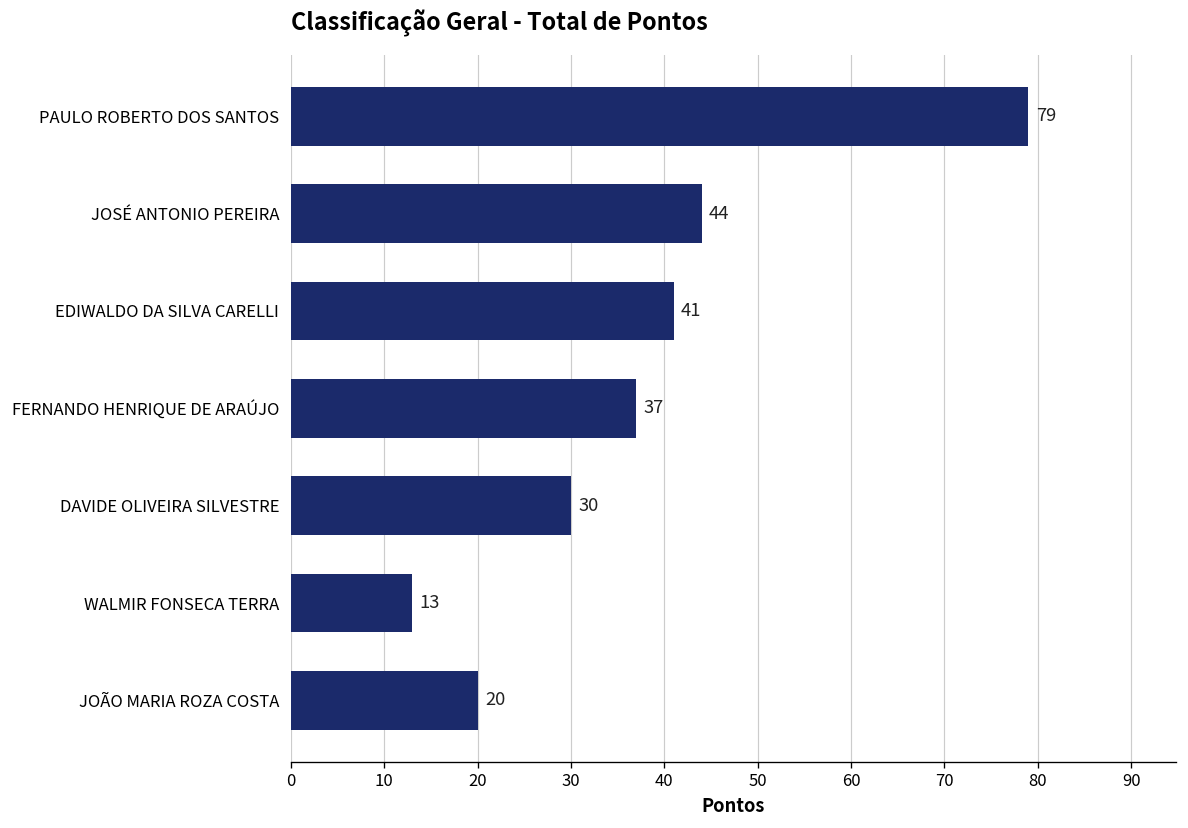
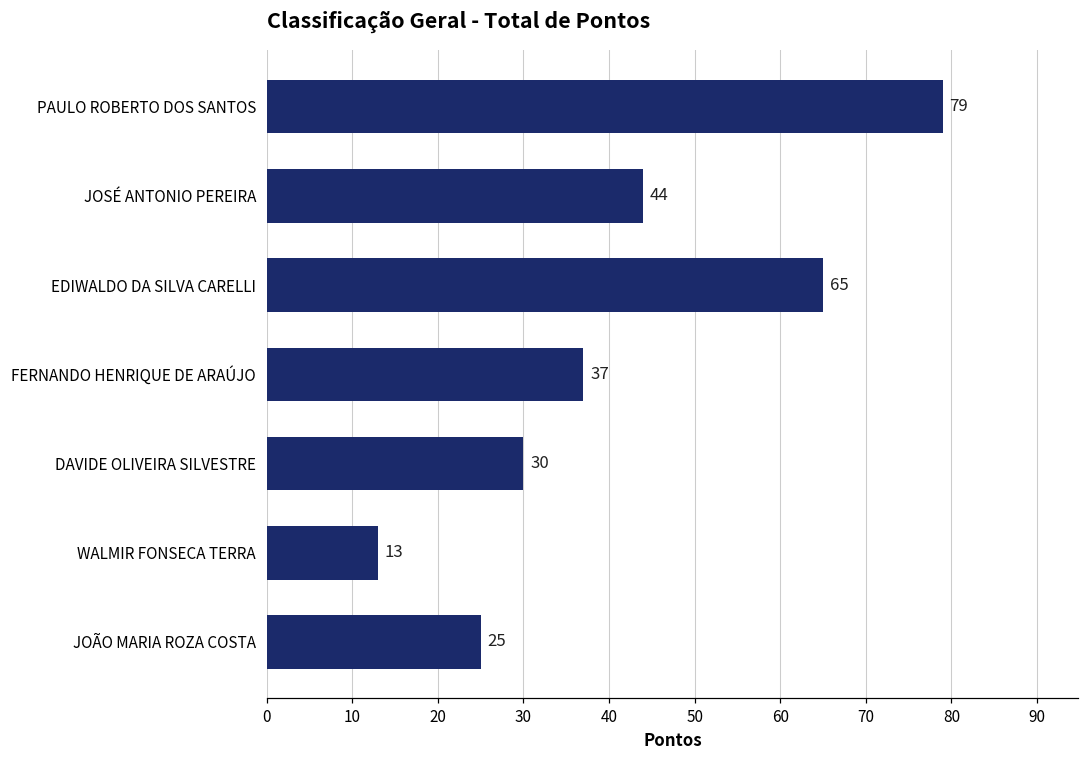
EDIWALDO DA SILVA CARELLI: 41 -> 65
JOÃO MARIA ROZA COSTA: 20 -> 25
